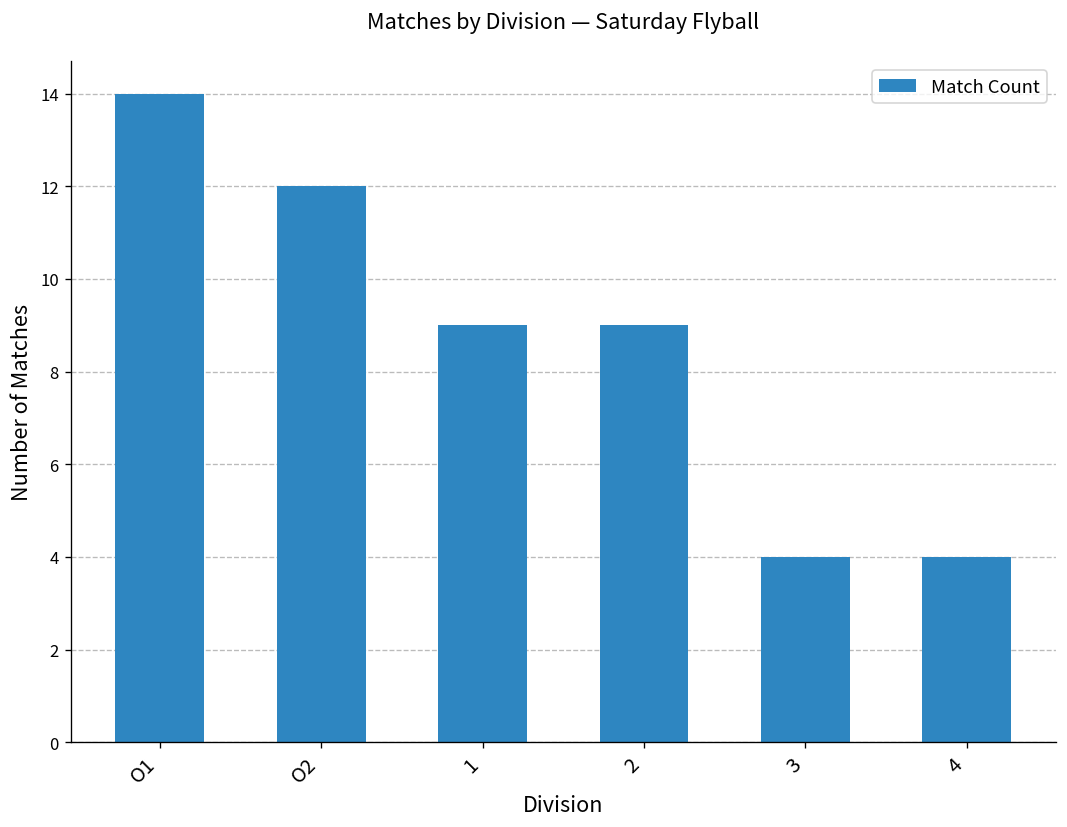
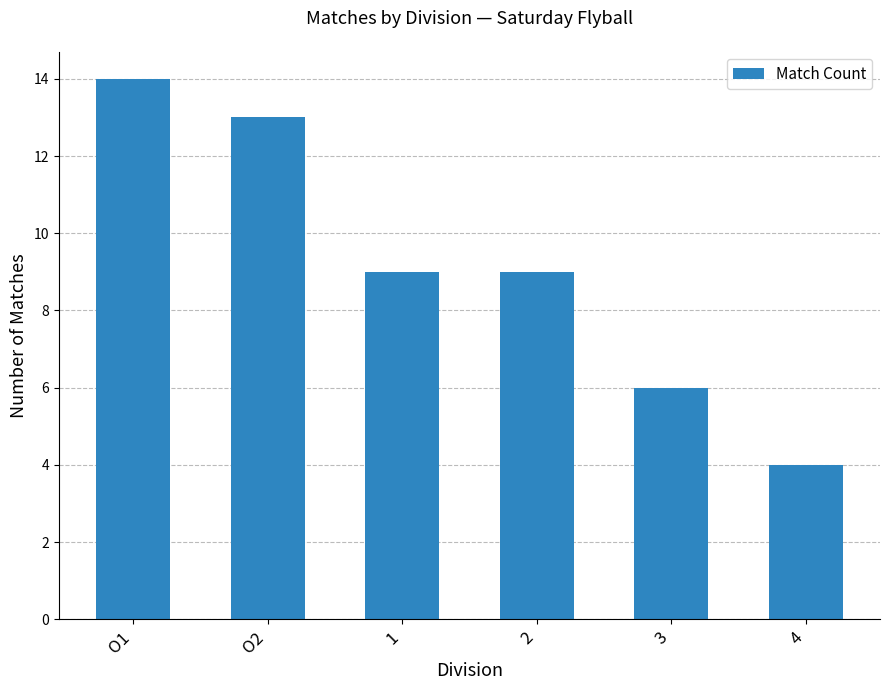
O2: 12 -> 13
3: 4 -> 6
